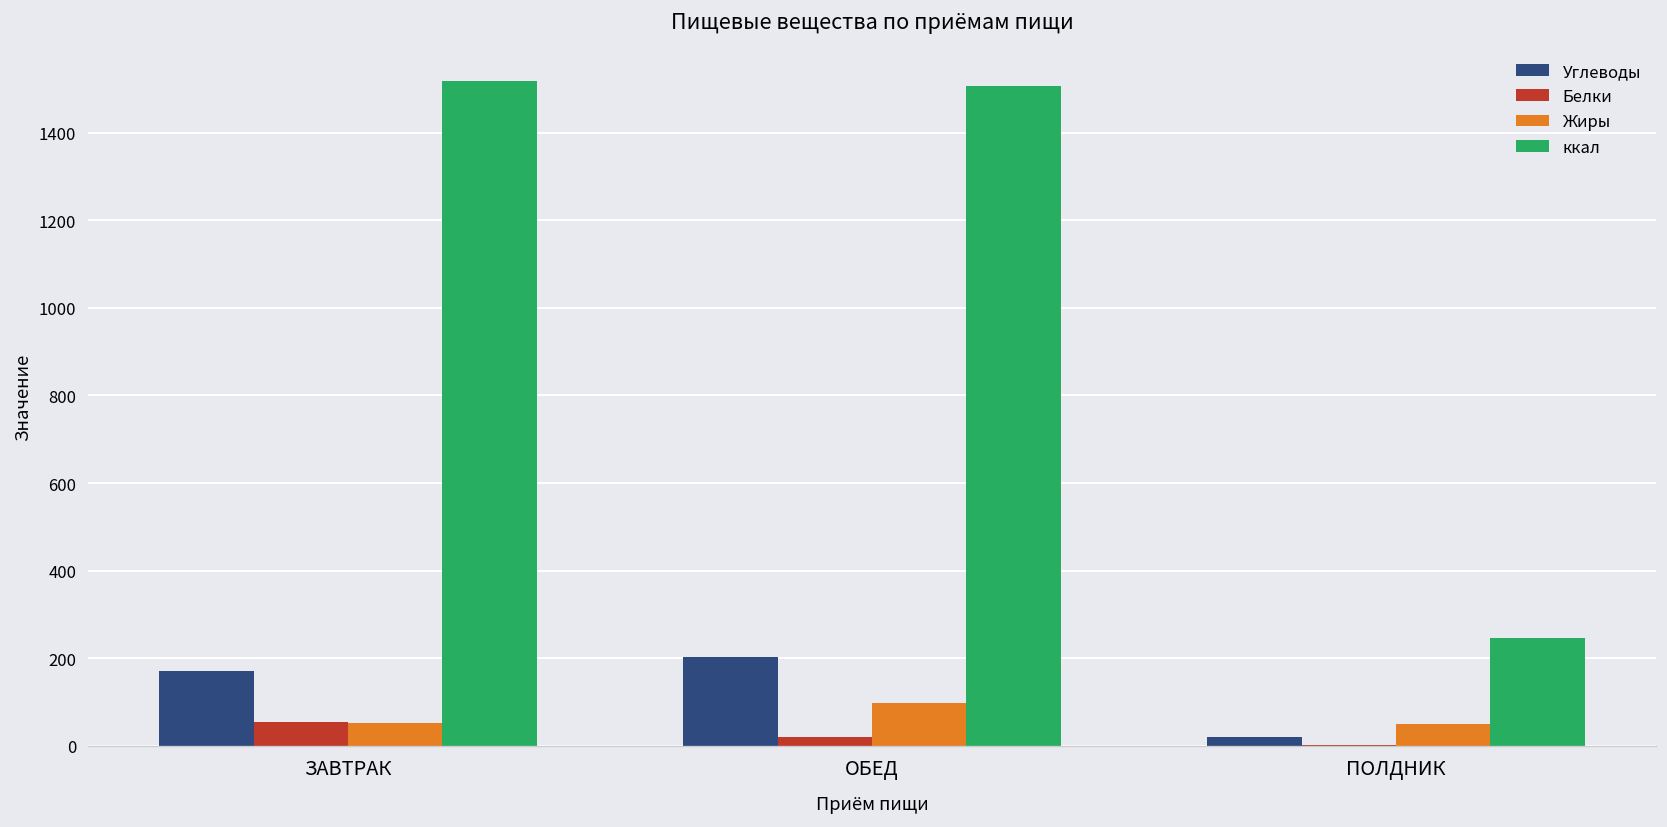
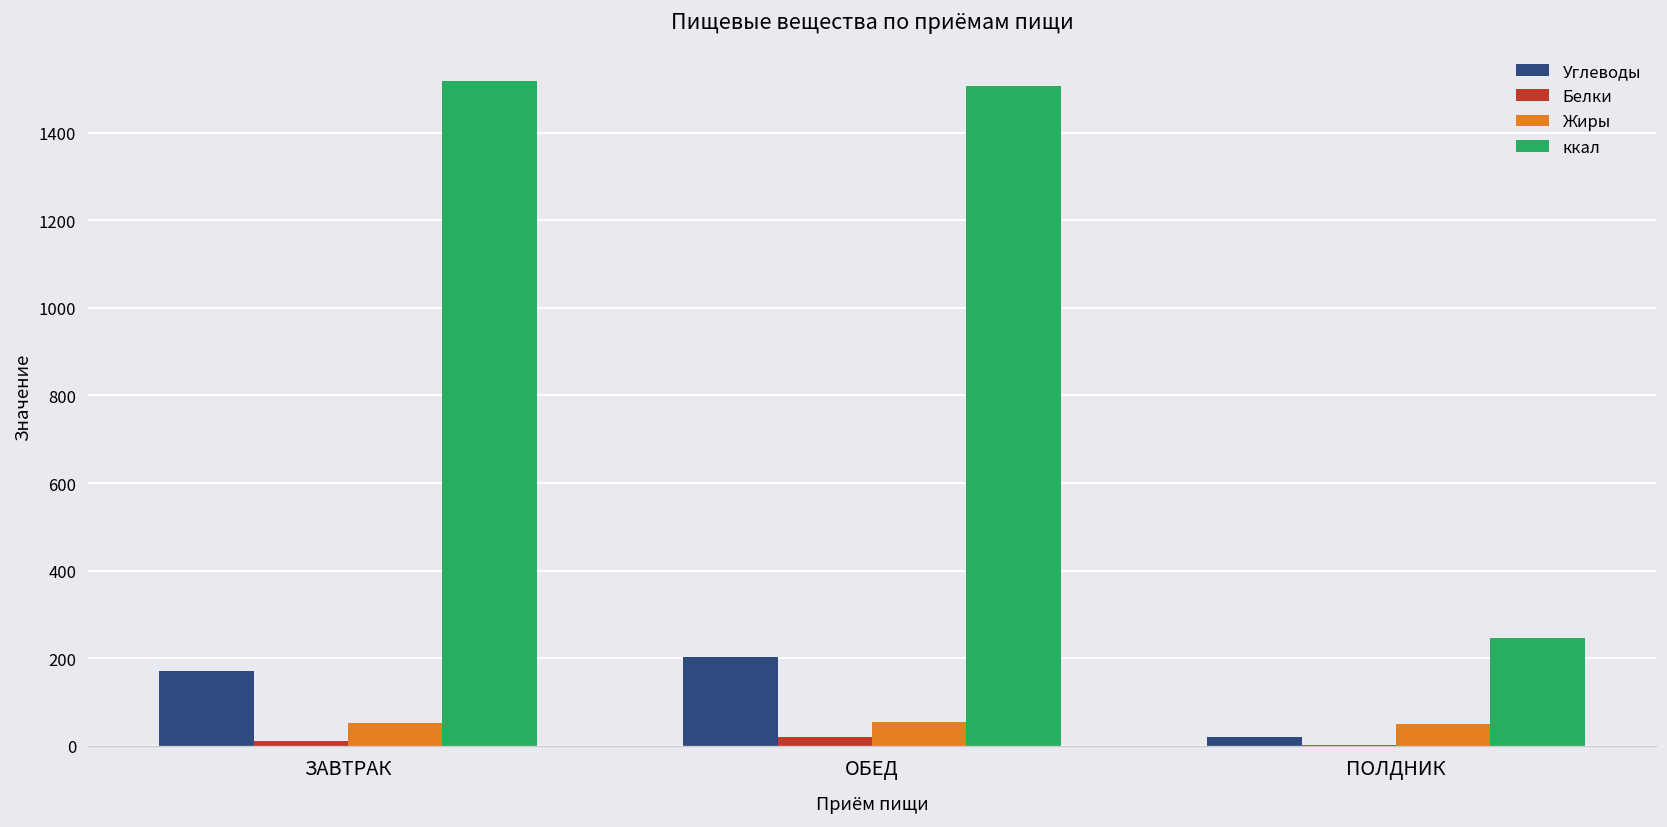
Белки, ЗАВТРАК: 60 -> 10
Жиры, ОБЕД: 100 -> 50
